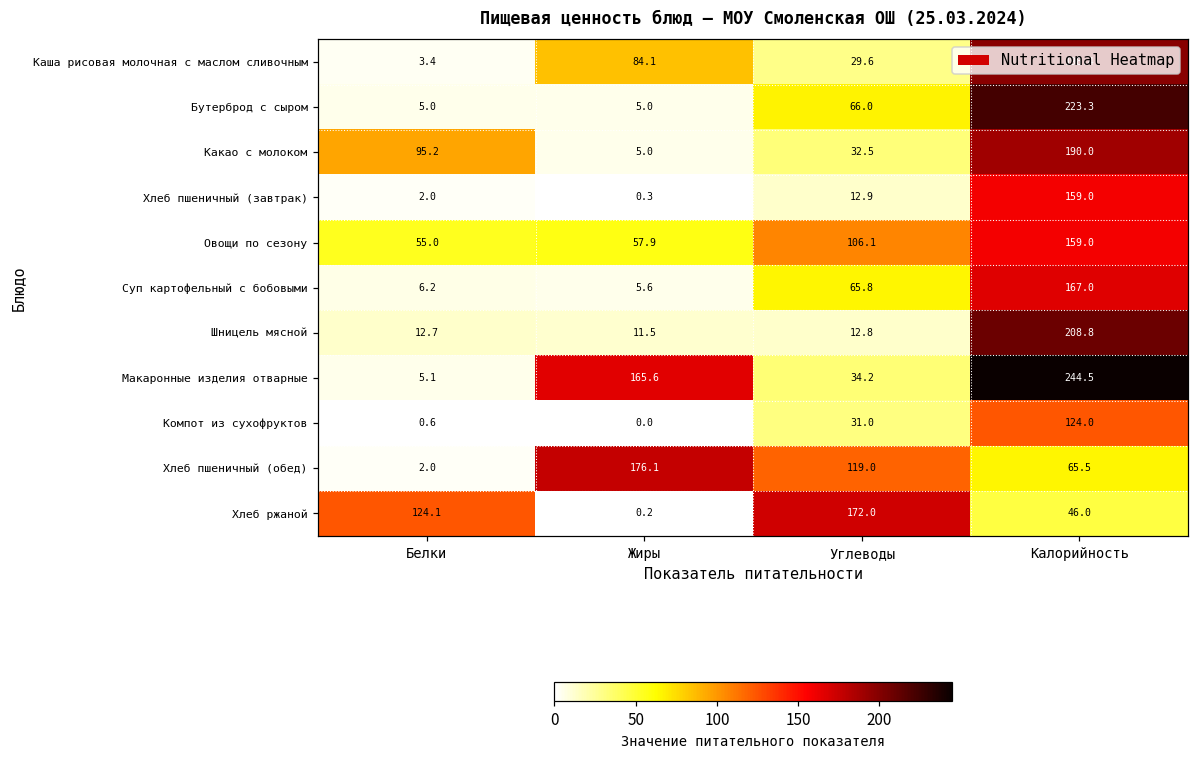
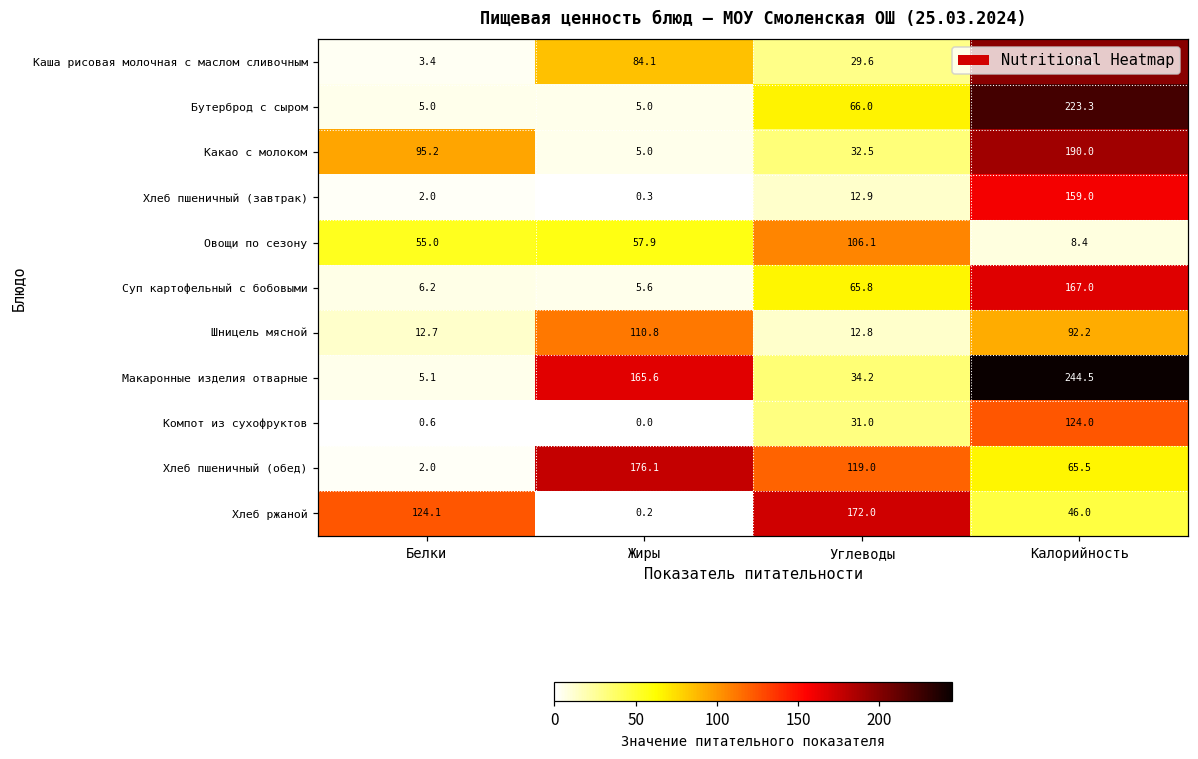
Овощи по сезону, Калорийность: 159.0 -> 8.4
Шницель мясной, Жиры: 11.5 -> 110.8
Шницель мясной, Калорийность: 208.8 -> 92.2
